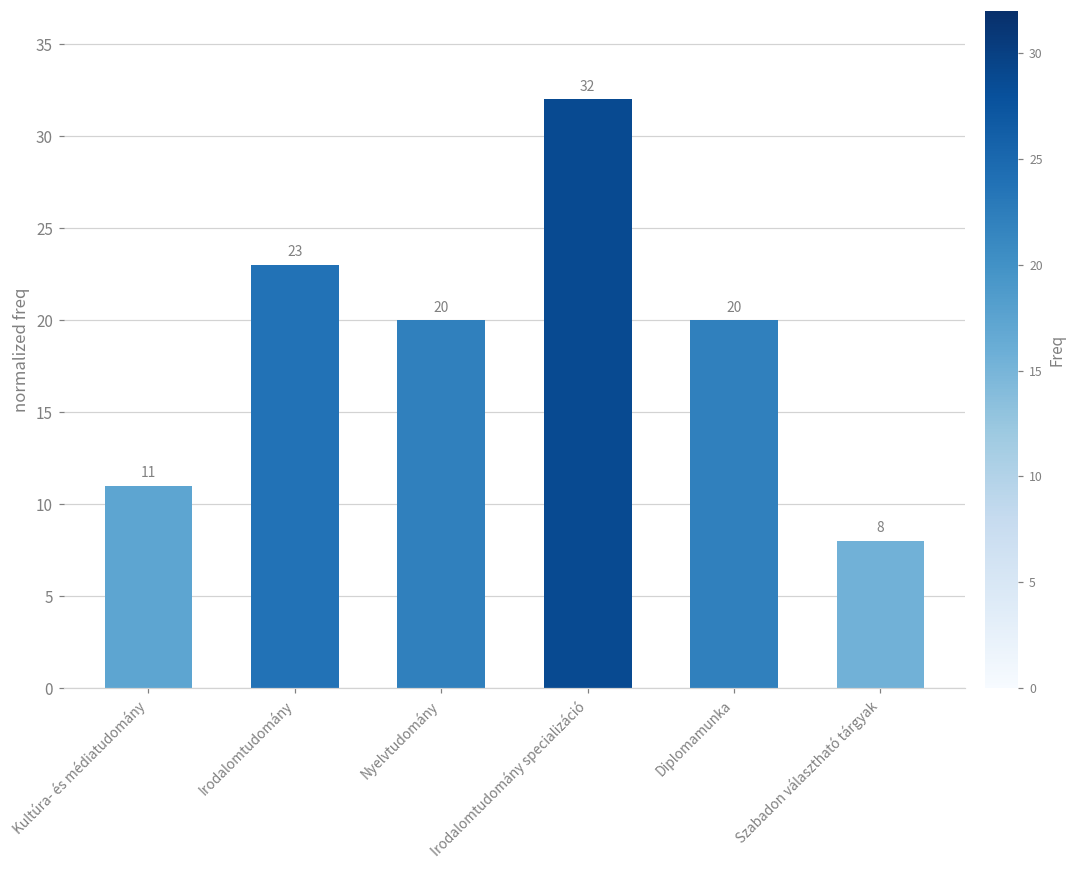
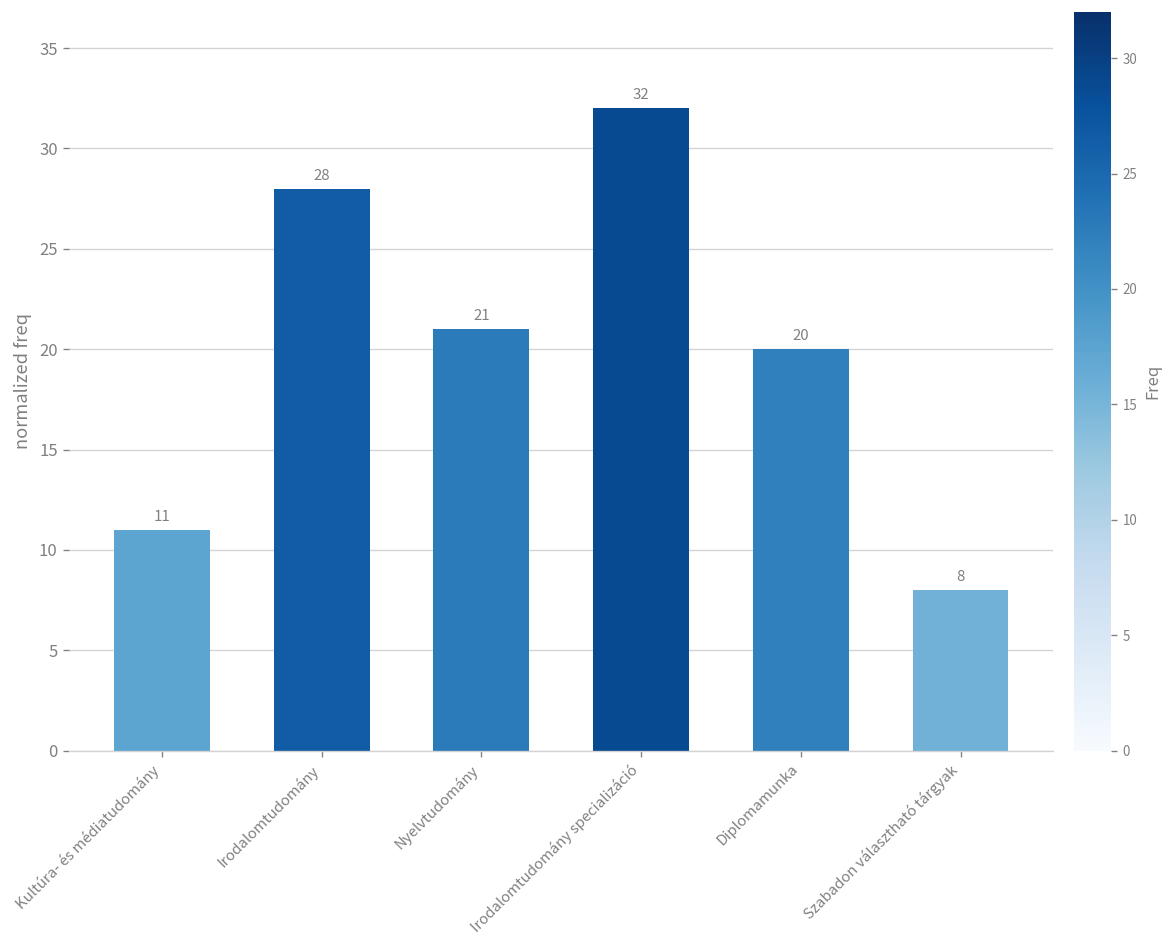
Irodalomtudomány: 23 -> 28
Nyelvtudomány: 20 -> 21
